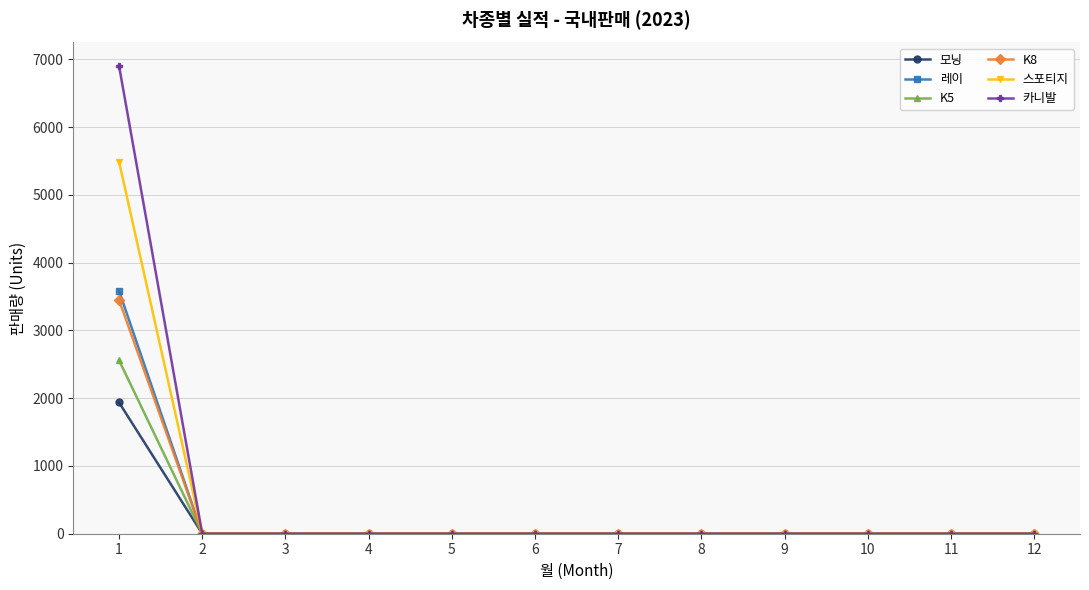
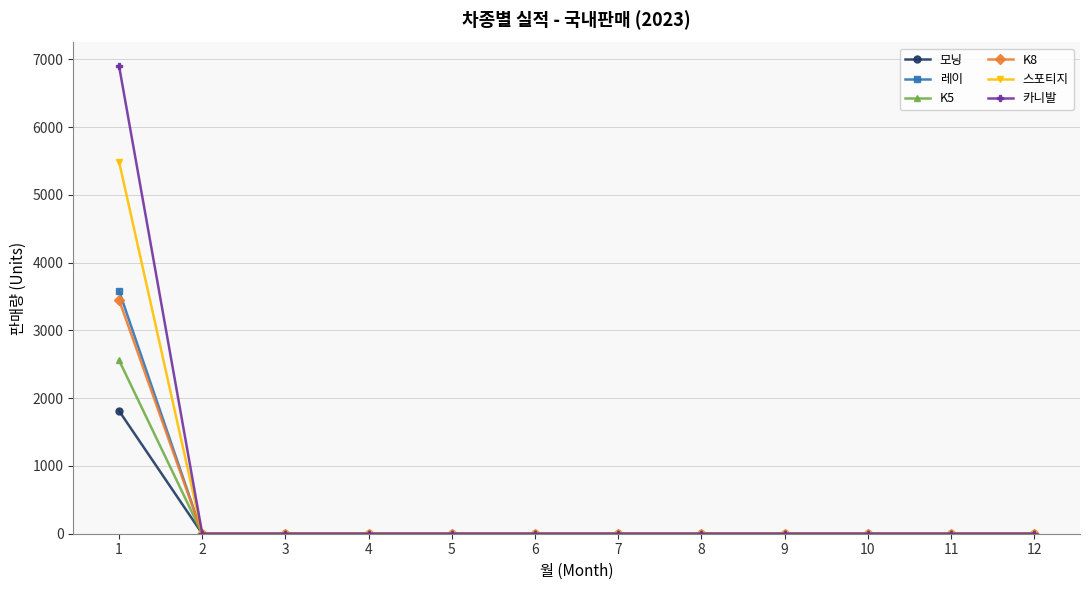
모닝, 1: 1900 -> 1800
